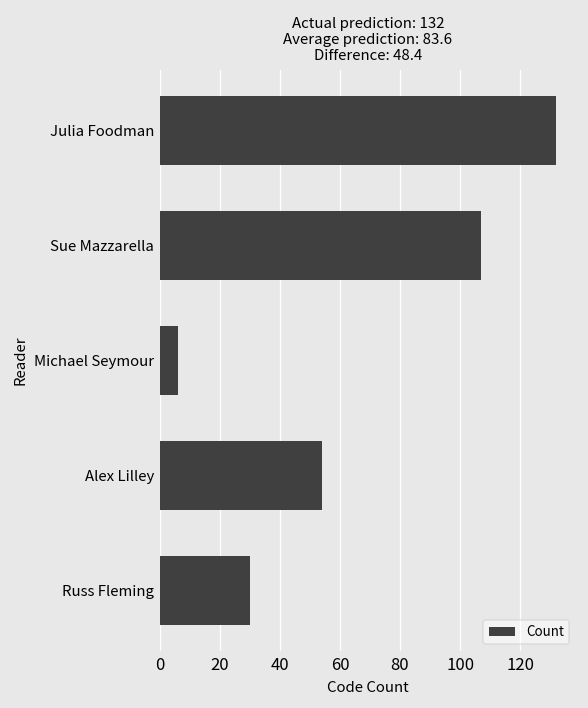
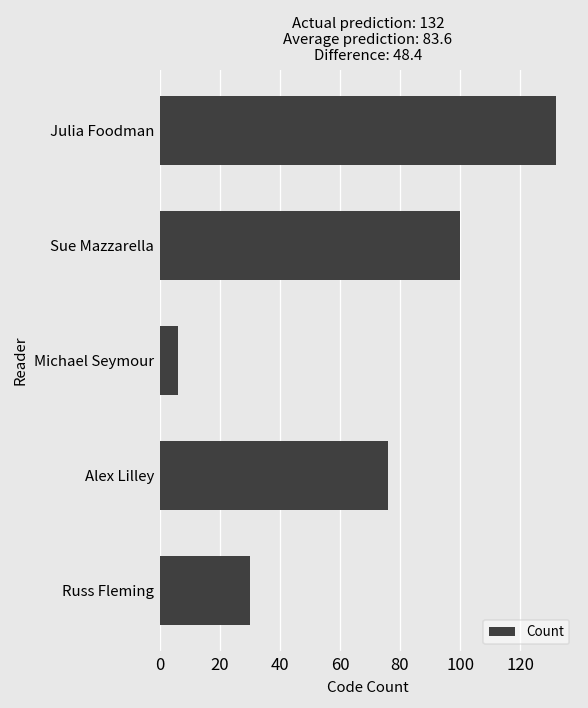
Sue Mazzarella: 107 -> 100
Alex Lilley: 54 -> 76
